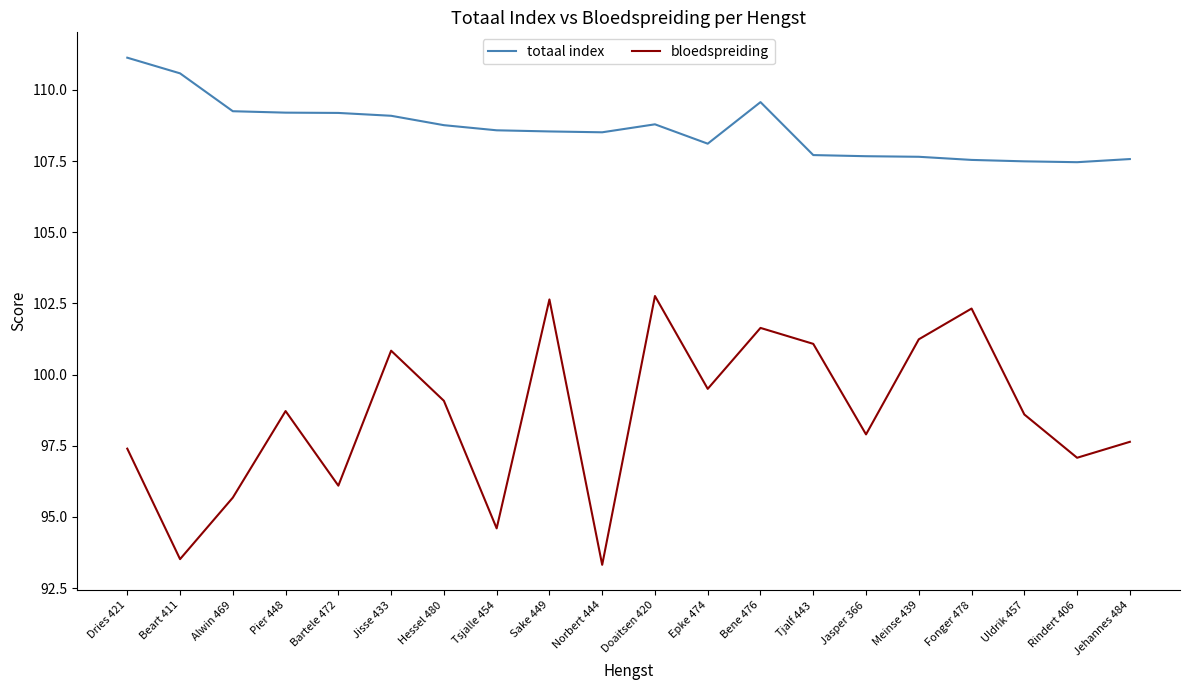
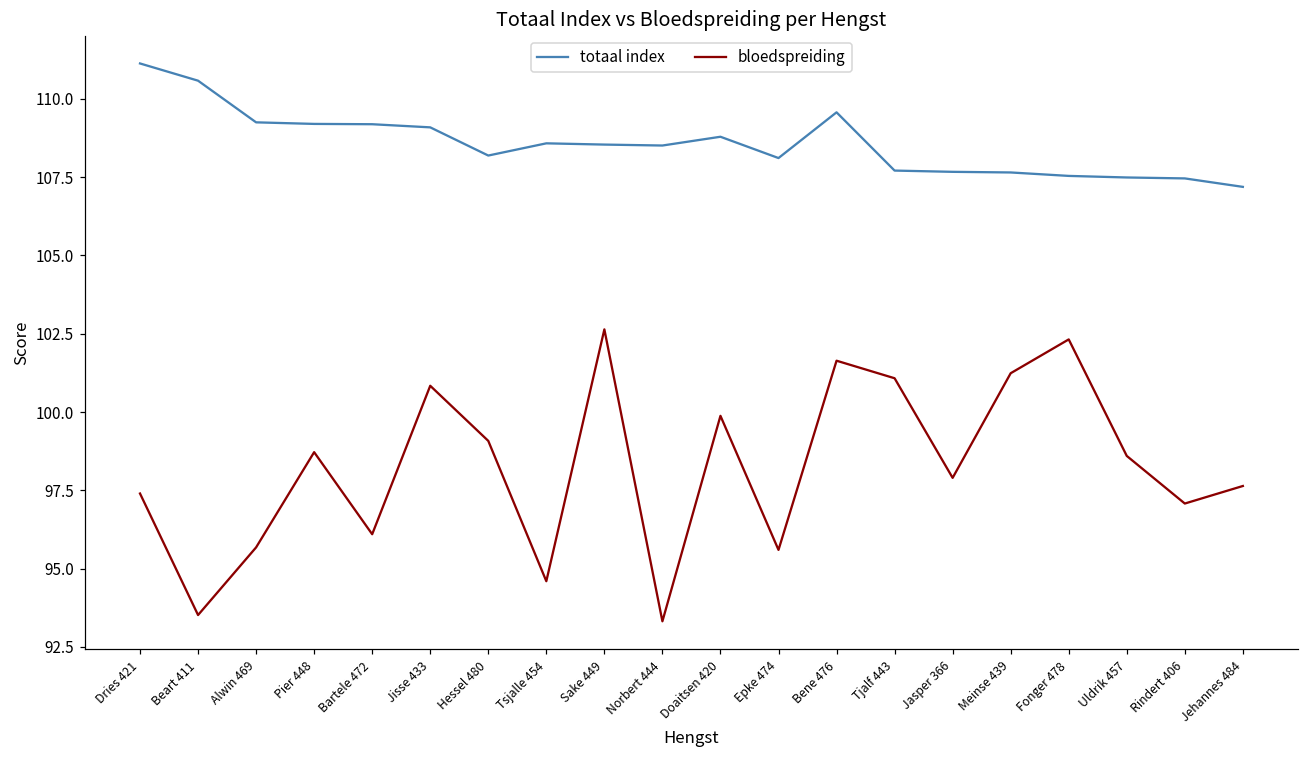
totaal index, Hessel 480: 108.8 -> 108.2
bloedspreiding, Doaitsen 420: 102.8 -> 99.9
bloedspreiding, Epke 474: 99.5 -> 95.6
totaal index, Jehannes 484: 107.6 -> 107.2
